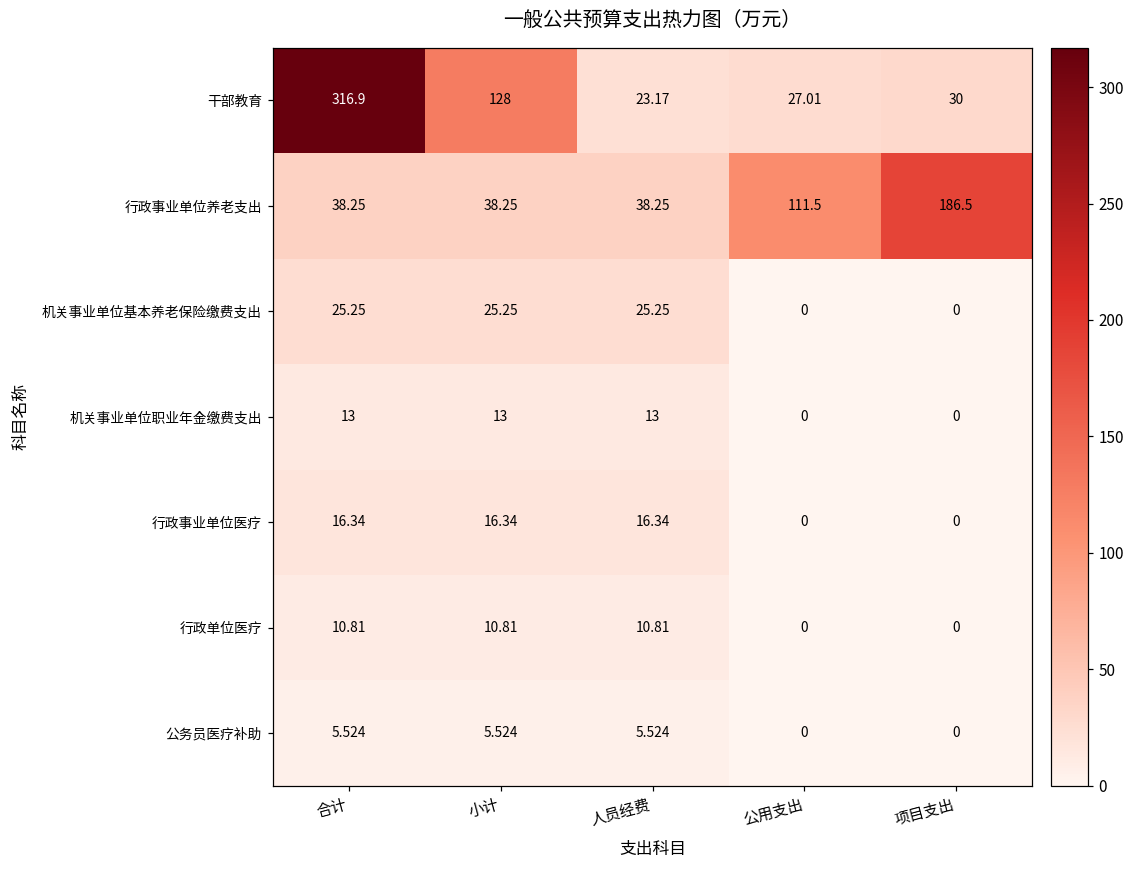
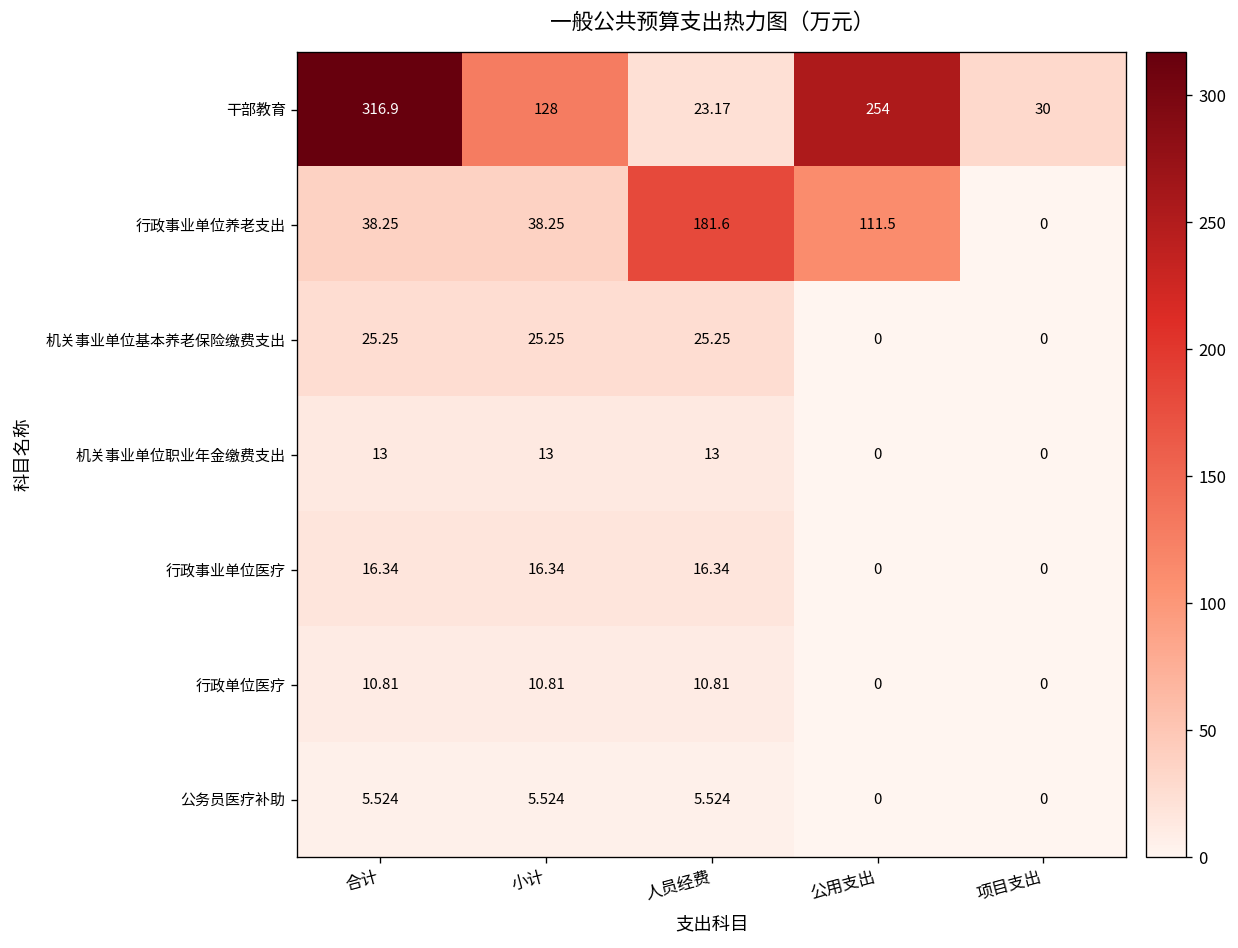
干部教育, 公用支出: 27.01 -> 254
行政事业单位养老支出, 人员经费: 38.25 -> 181.6
行政事业单位养老支出, 项目支出: 186.5 -> 0
